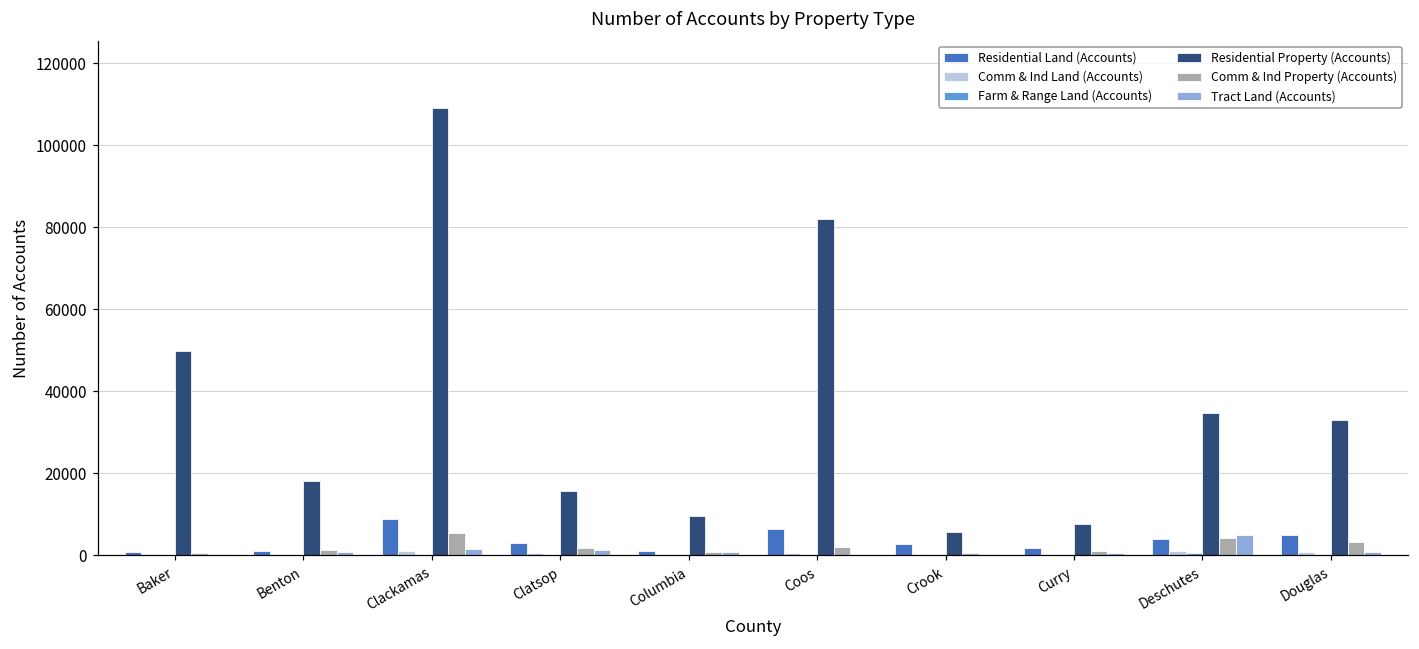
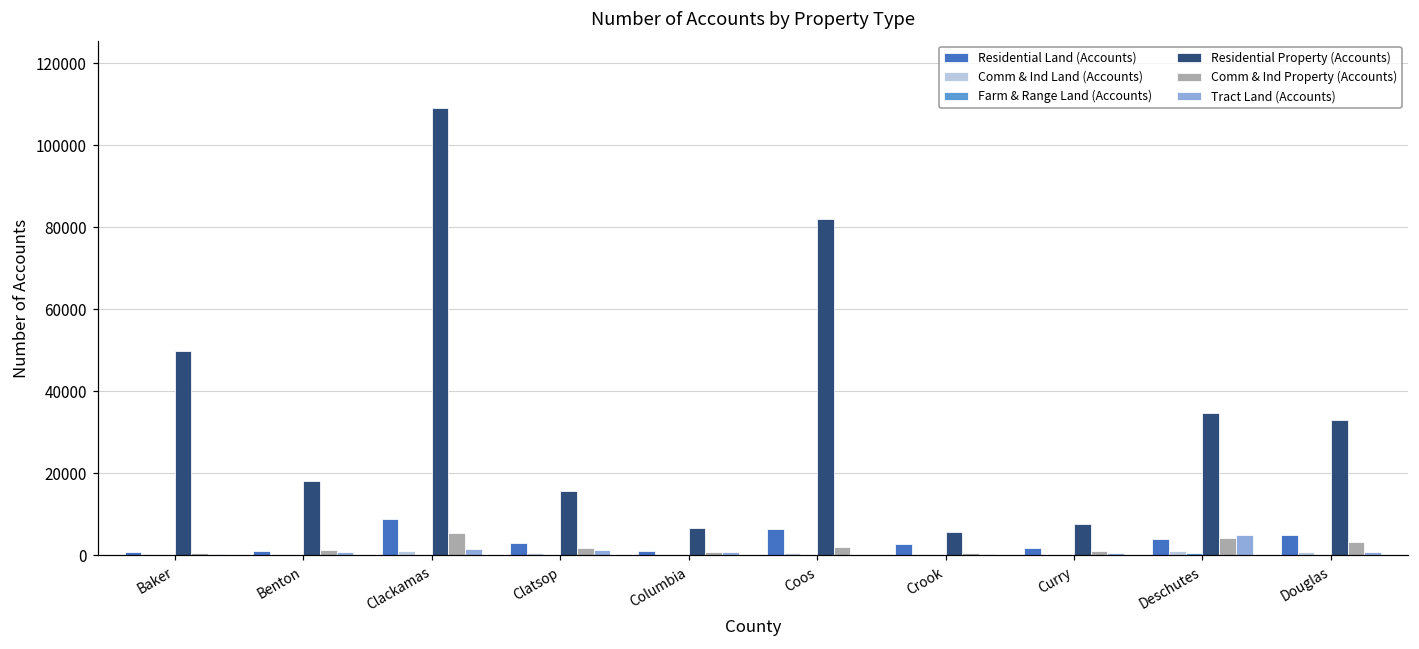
Residential Property (Accounts), Columbia: 10000 -> 7000
